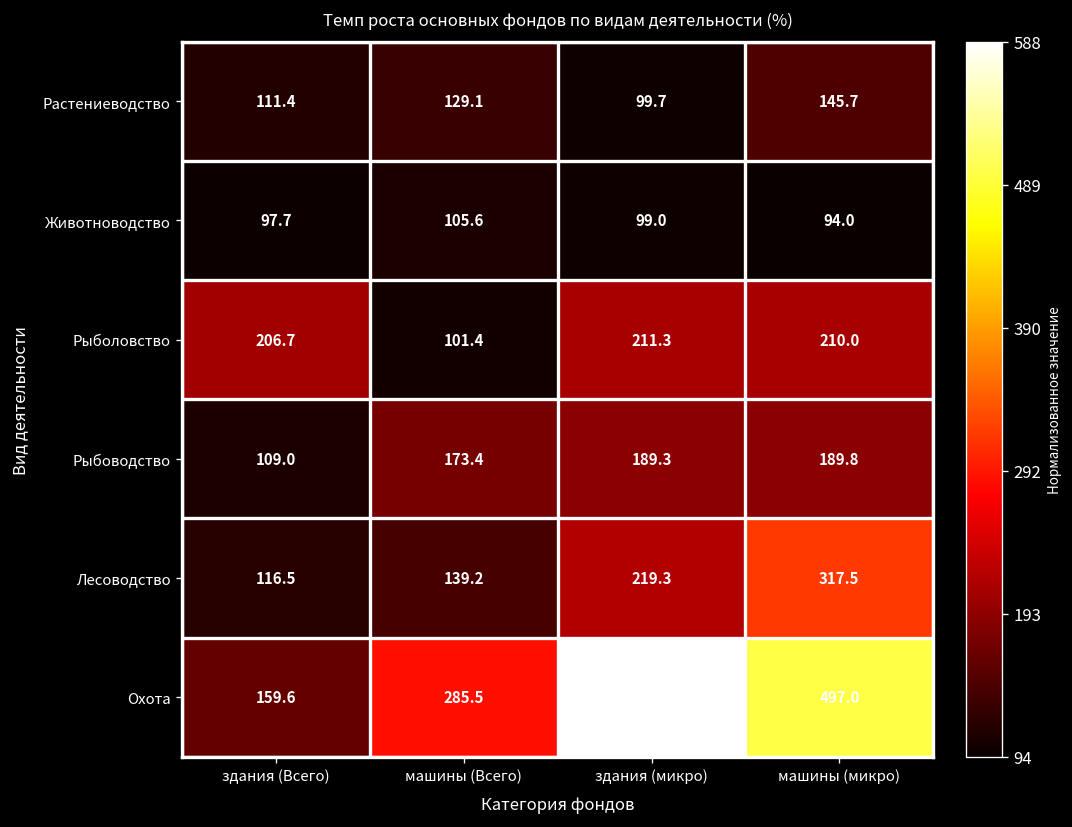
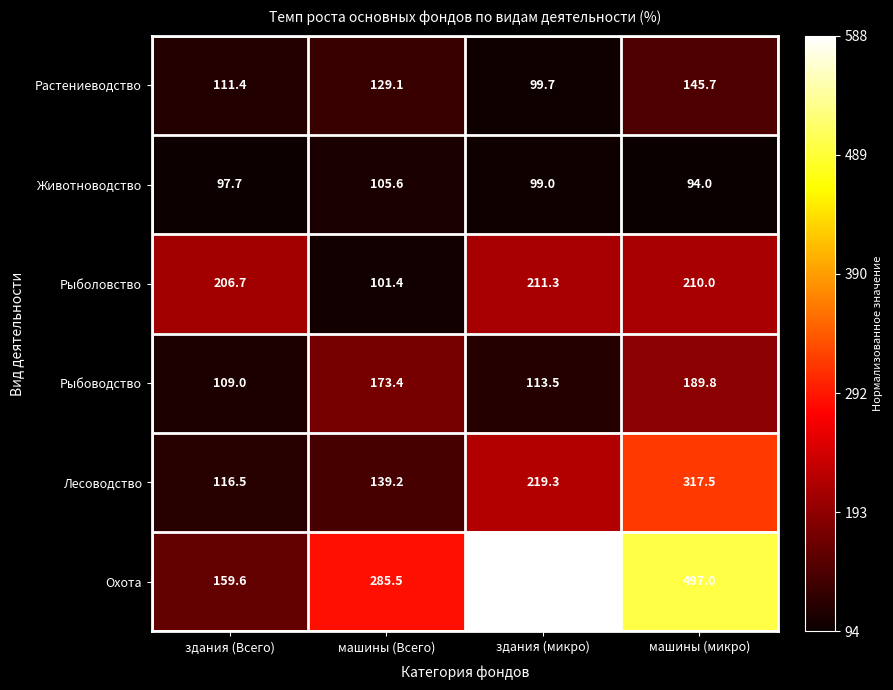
Рыбоводство, здания (микро): 189.3 -> 113.5
